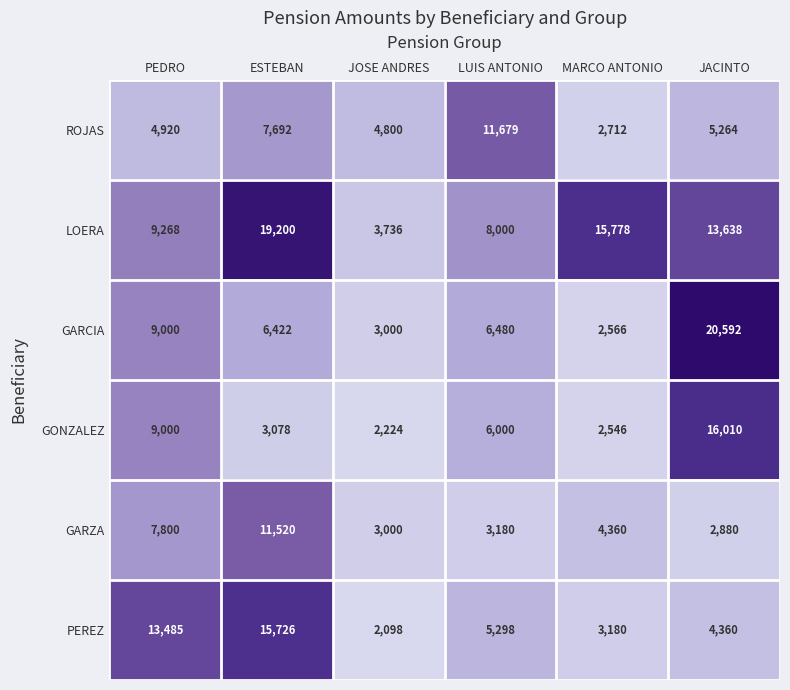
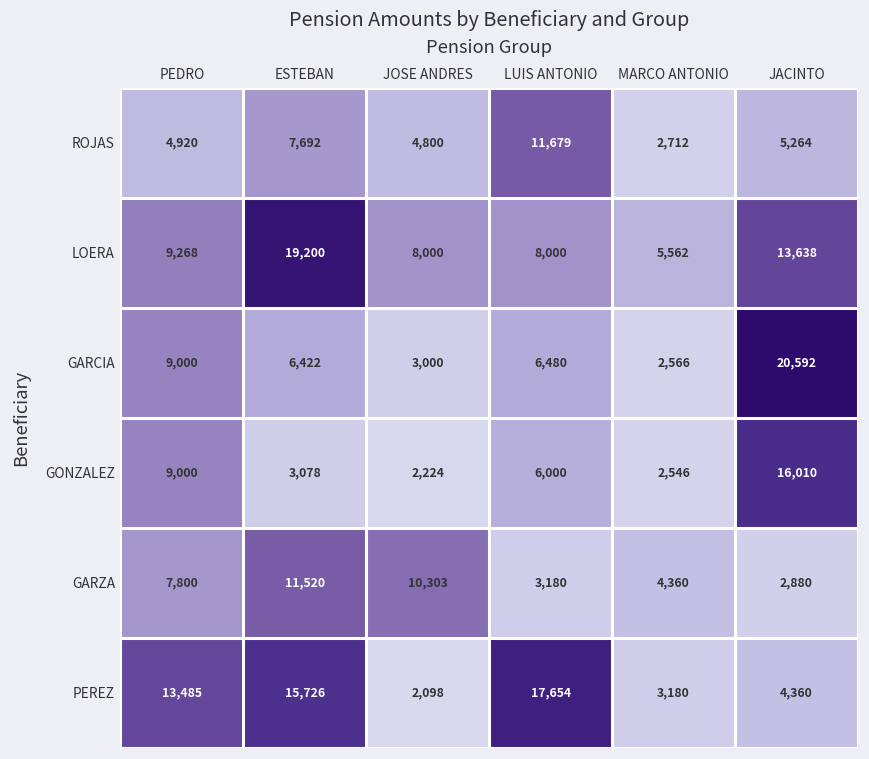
LOERA, JOSE ANDRES: 3,736 -> 8,000
LOERA, MARCO ANTONIO: 15,778 -> 5,562
GARZA, JOSE ANDRES: 3,000 -> 10,303
PEREZ, LUIS ANTONIO: 5,298 -> 17,654
